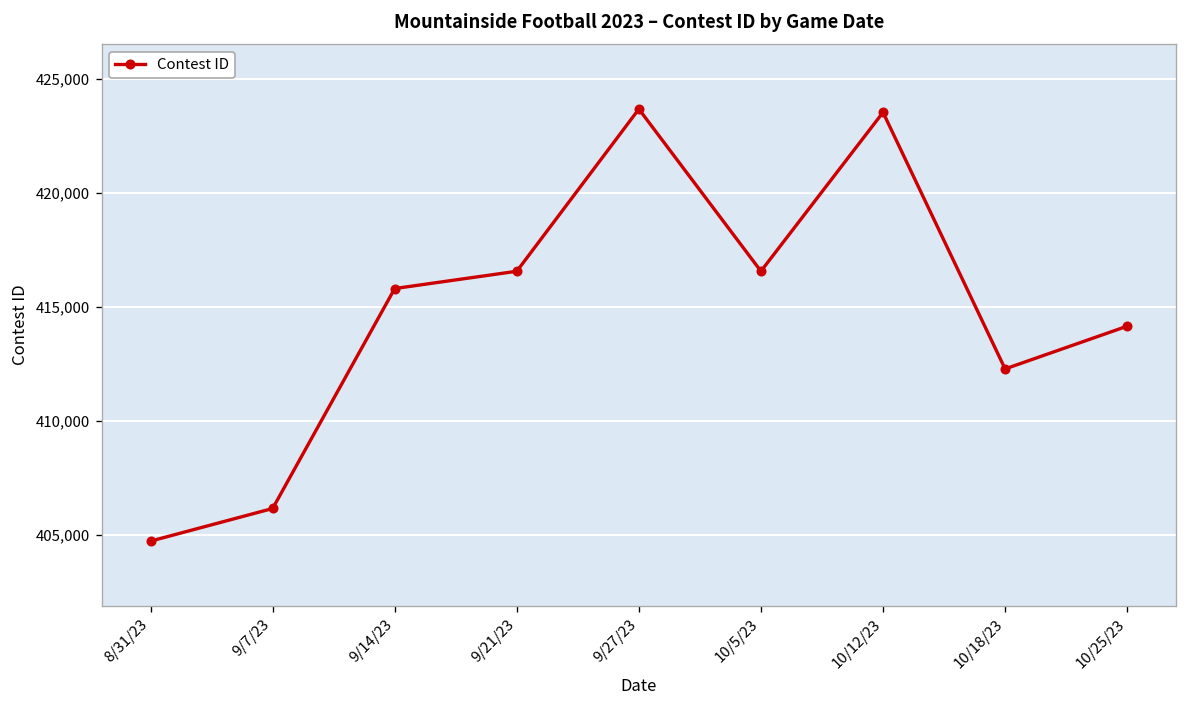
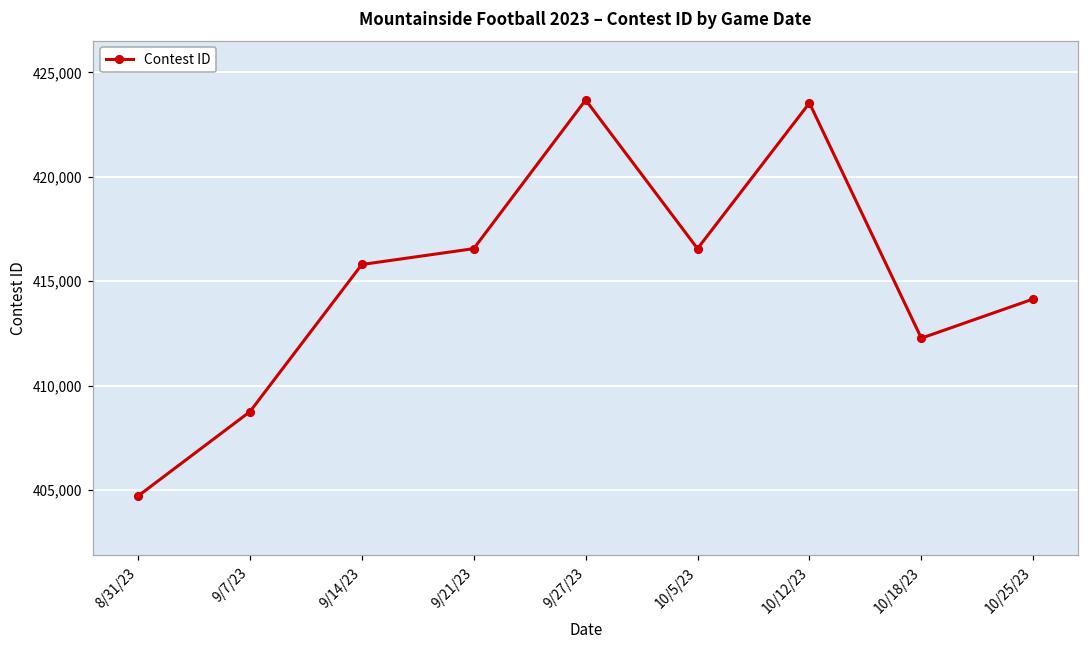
9/7/23: 406,200 -> 408,800
